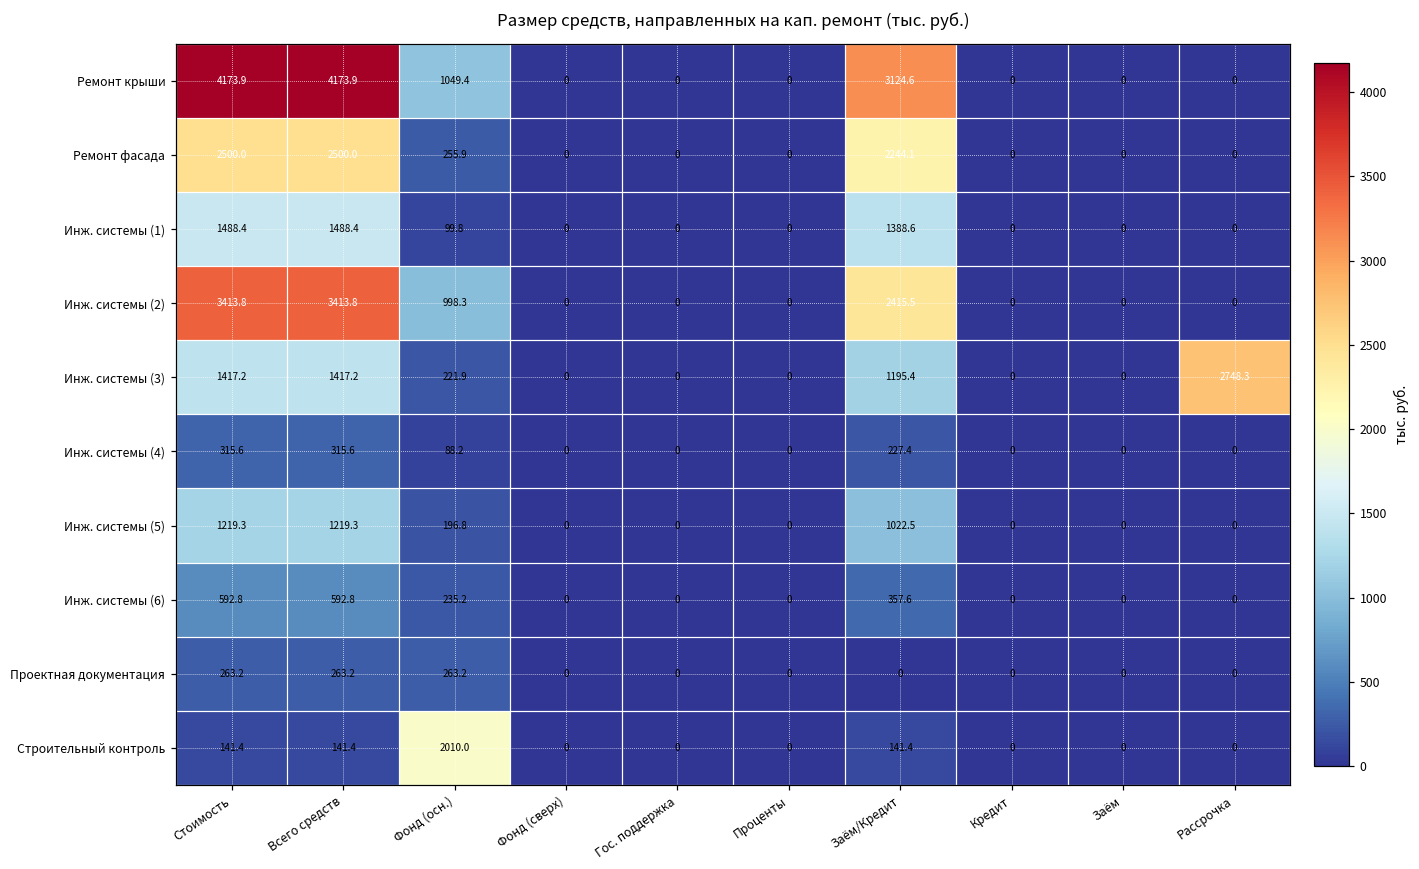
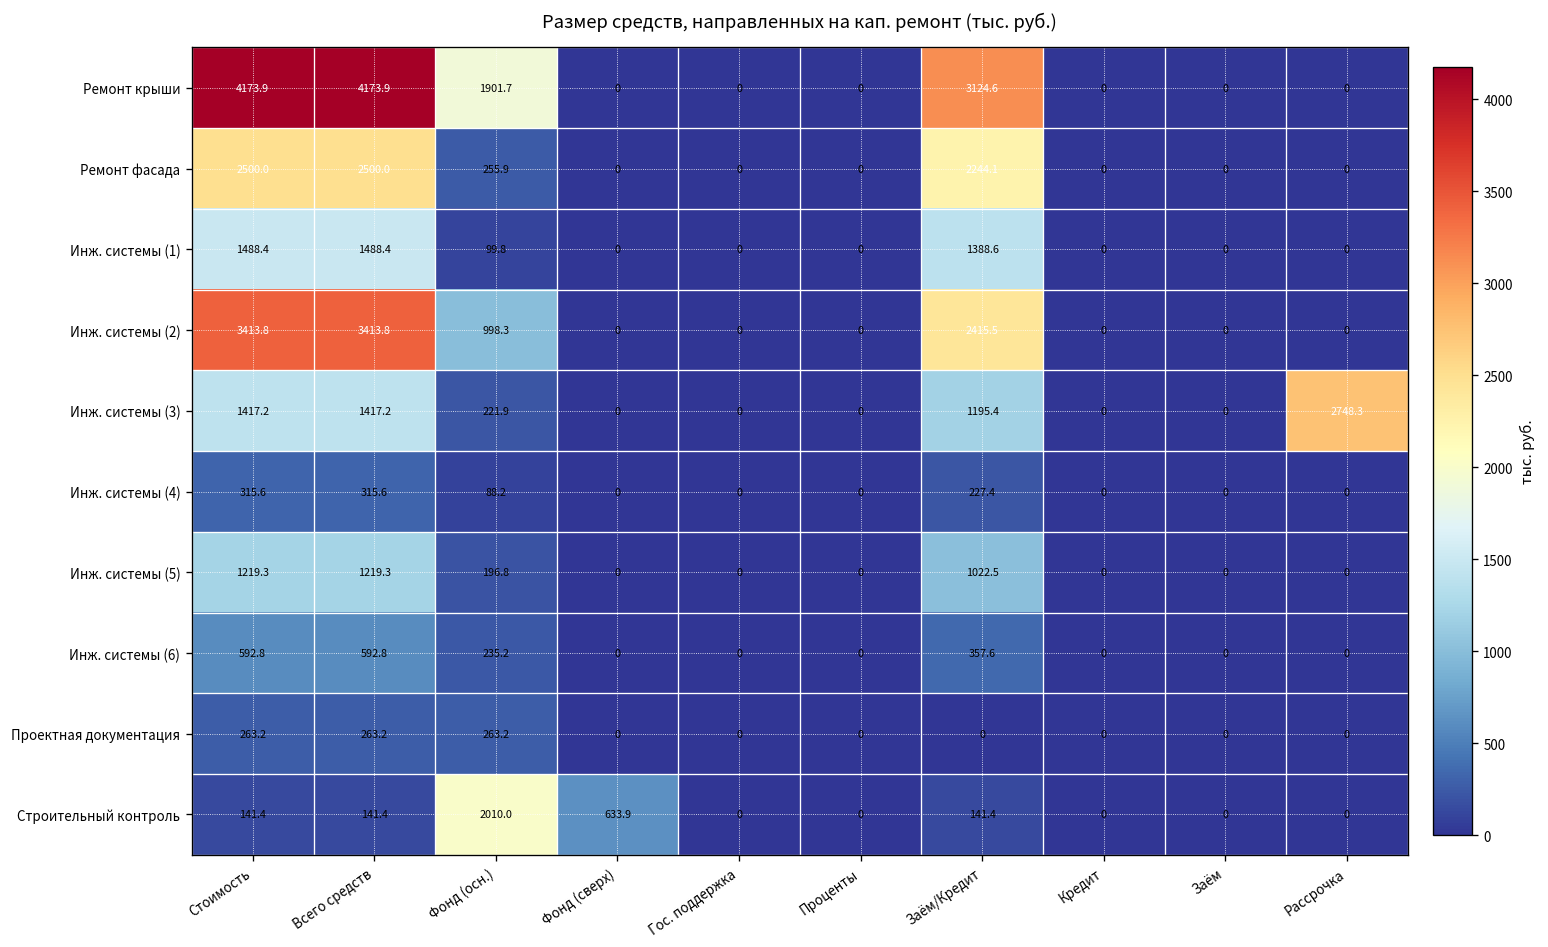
Ремонт крыши, Фонд (осн.): 1049.4 -> 1901.7
Строительный контроль, Фонд (сверх): 0 -> 633.9
